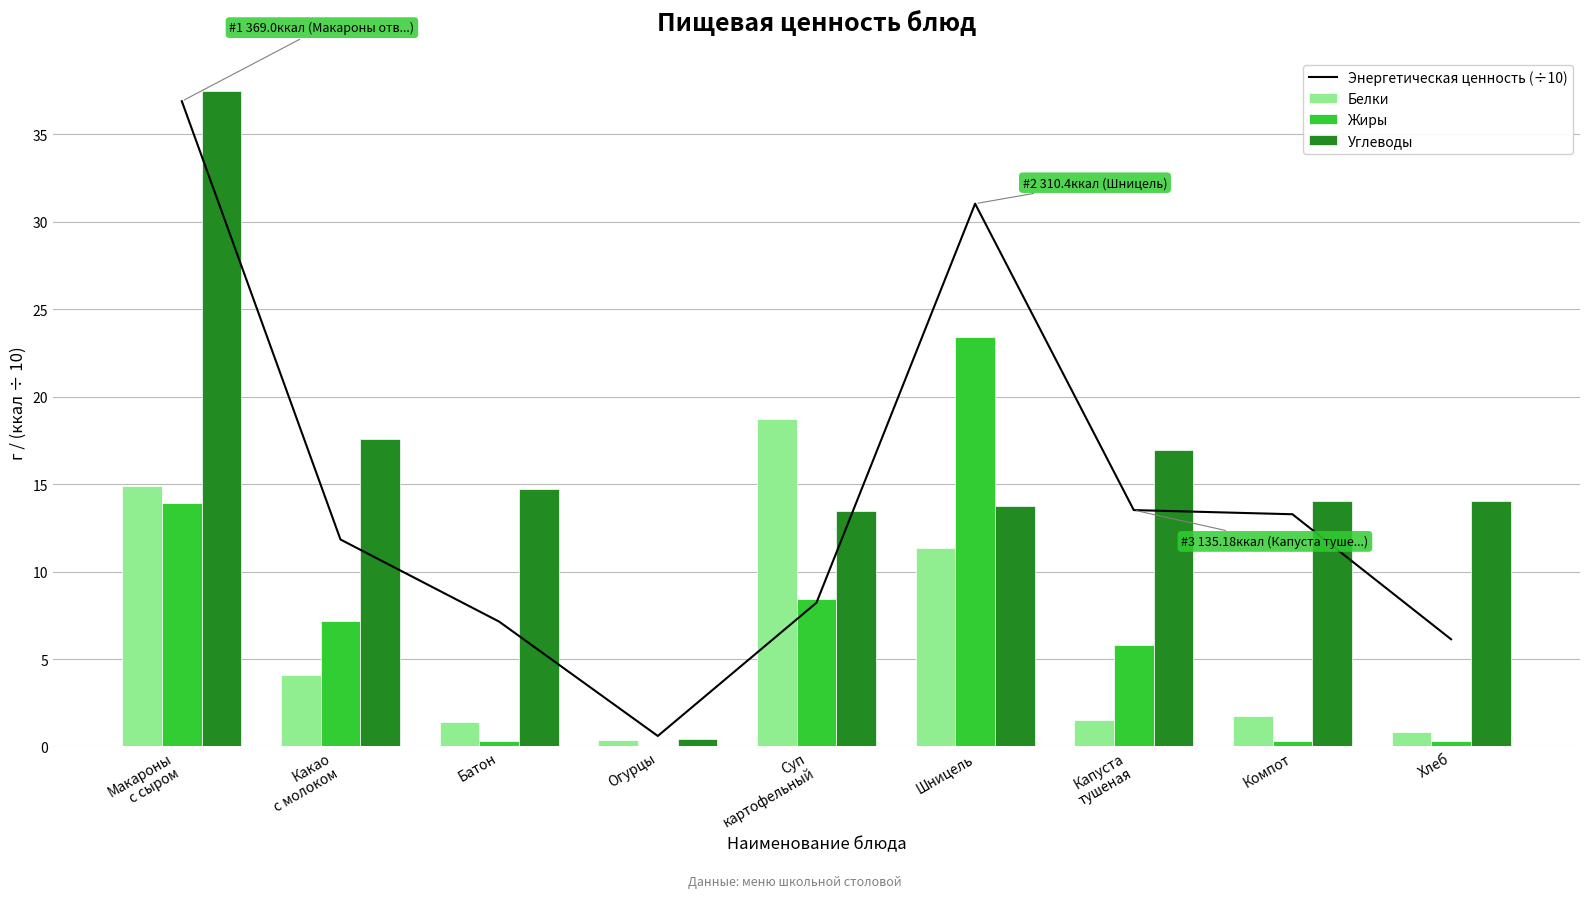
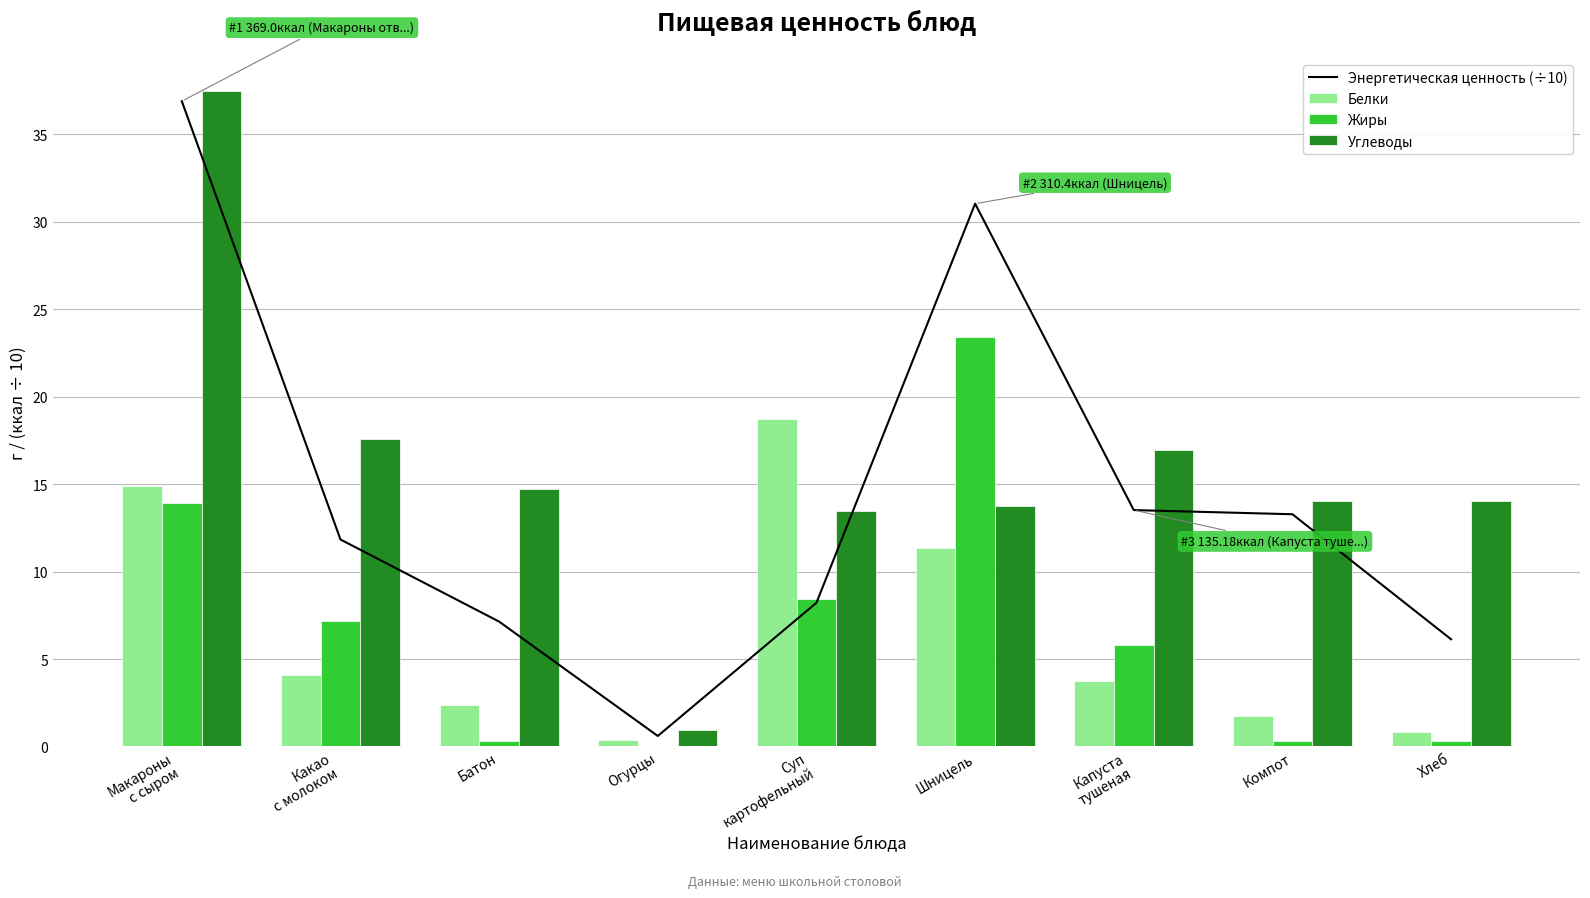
Белки, Батон: 1.4 -> 2.4
Углеводы, Огурцы: 0.4 -> 1.0
Белки, Капуста тушеная: 1.5 -> 3.8
